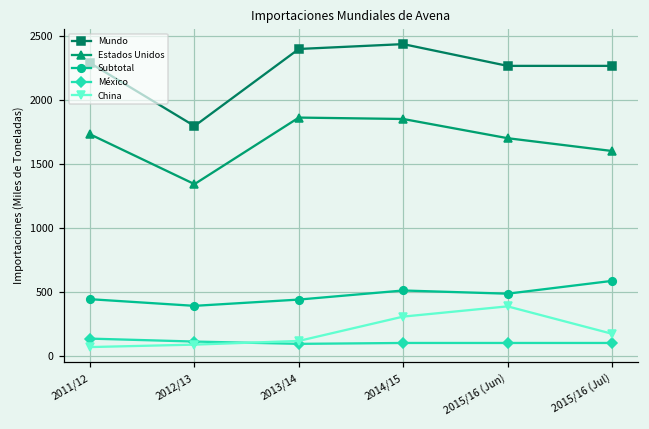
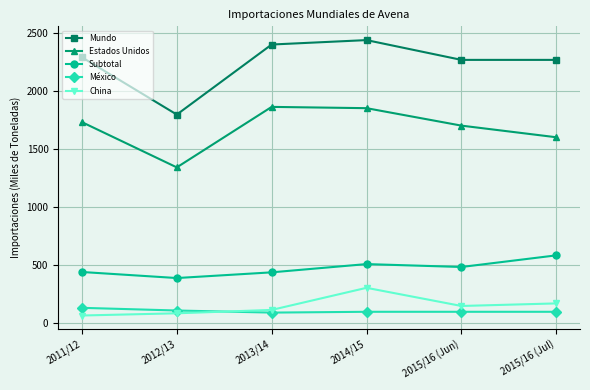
China, 2015/16 (Jun): 390 -> 150
